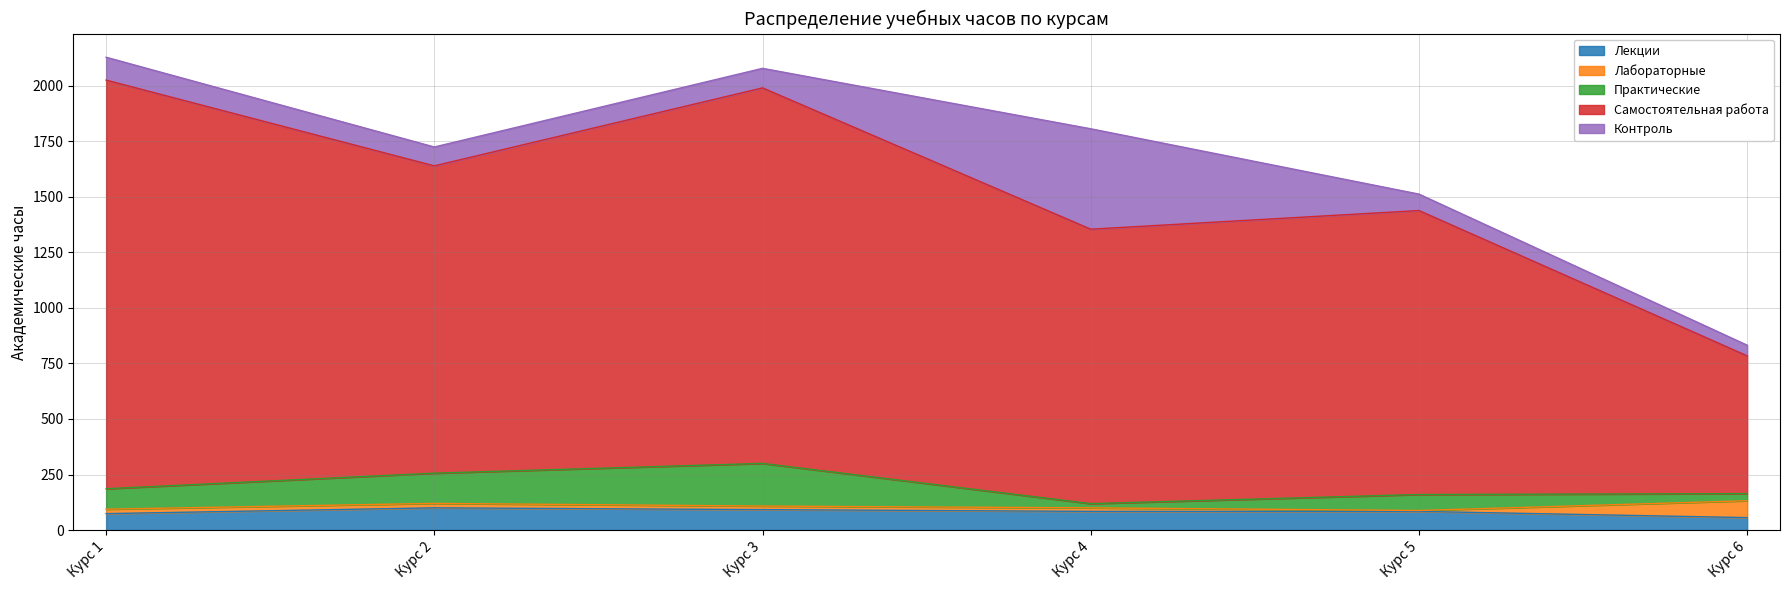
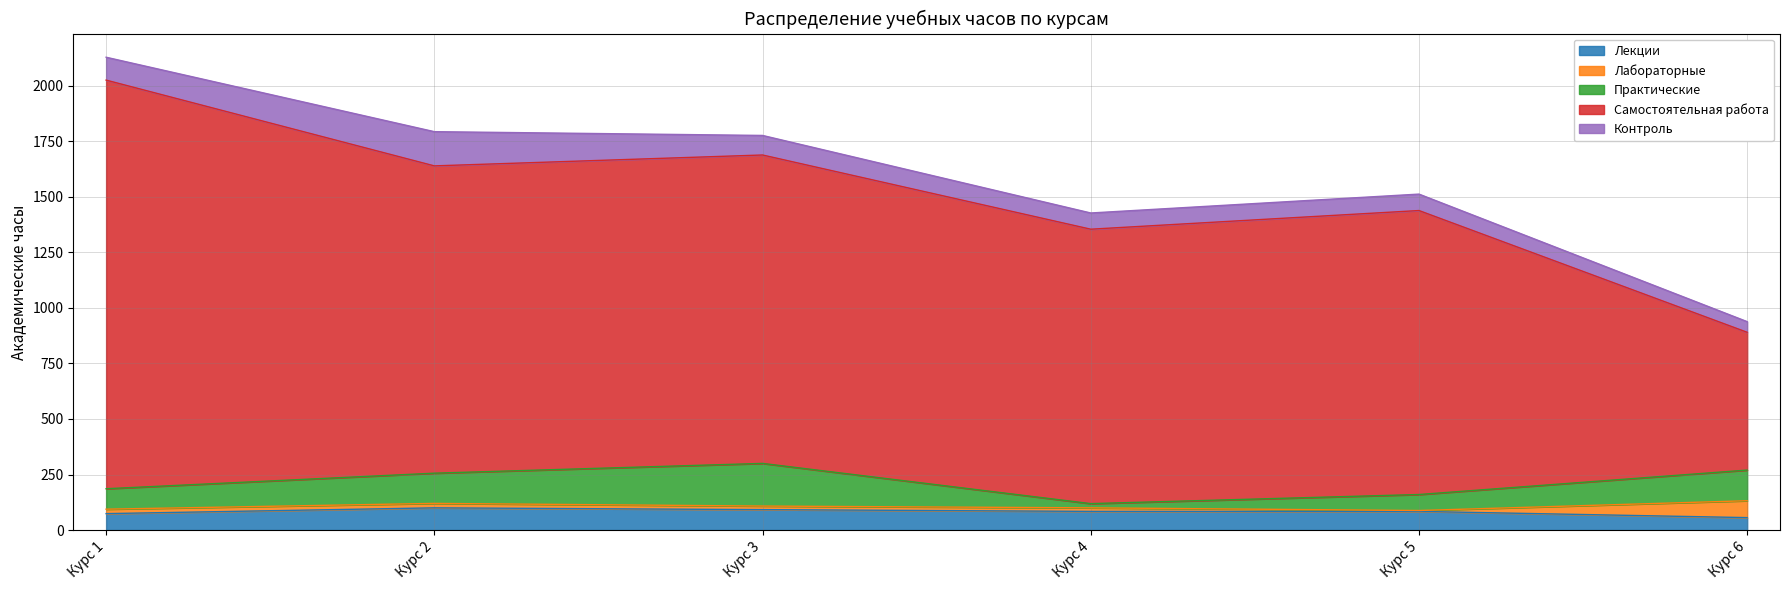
Контроль, Курс 2: 90 -> 150
Самостоятельная работа, Курс 3: 1690 -> 1390
Контроль, Курс 4: 450 -> 70
Практические, Курс 6: 30 -> 140
